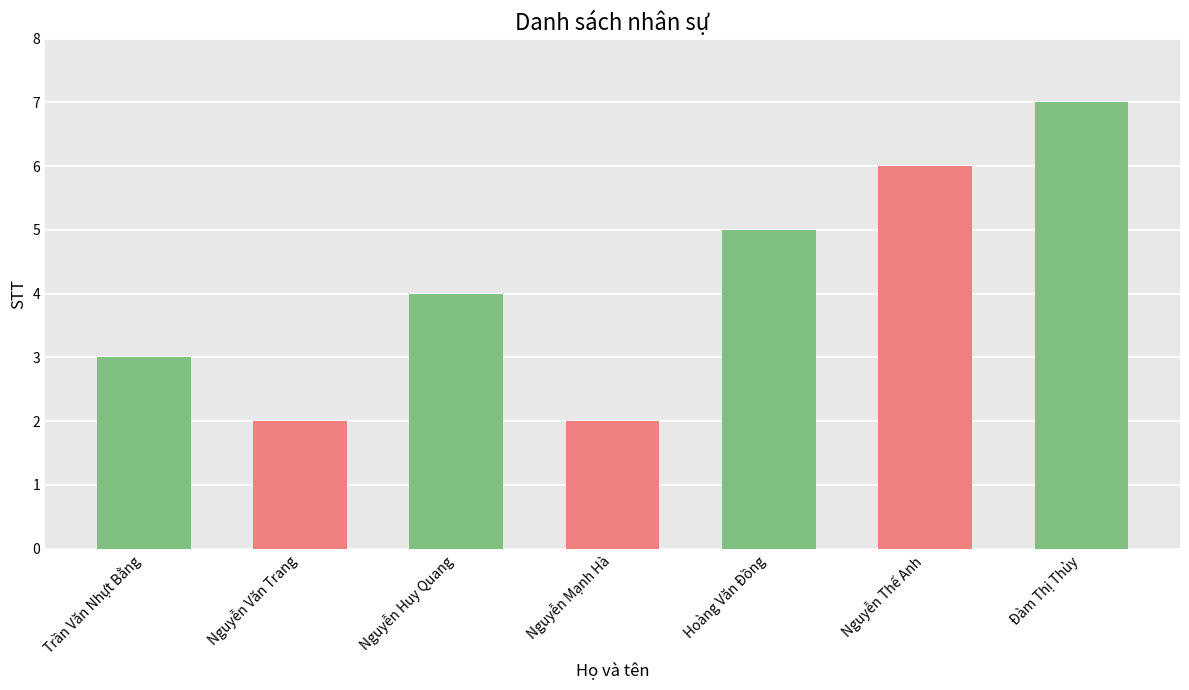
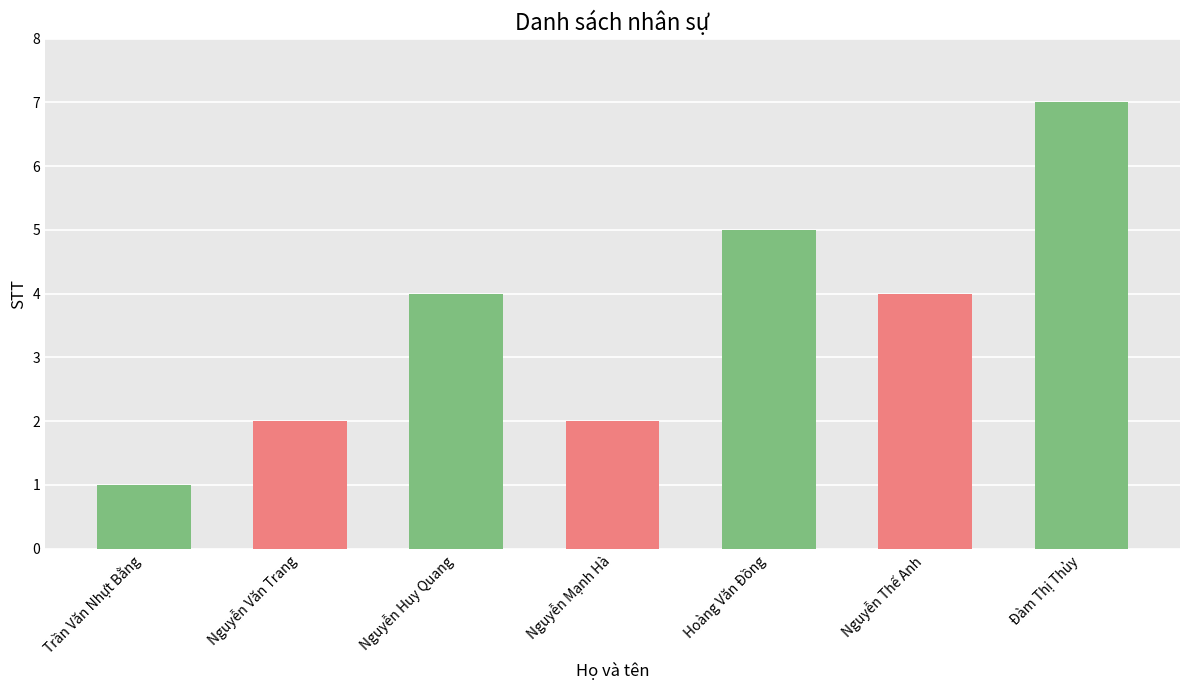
Trần Văn Nhựt Bằng: 3 -> 1
Nguyễn Thế Anh: 6 -> 4
